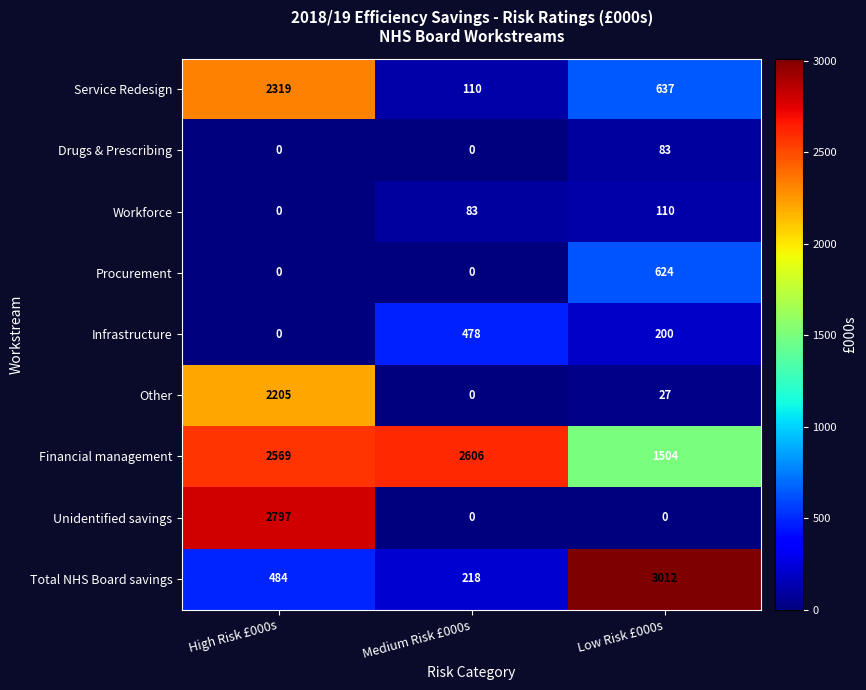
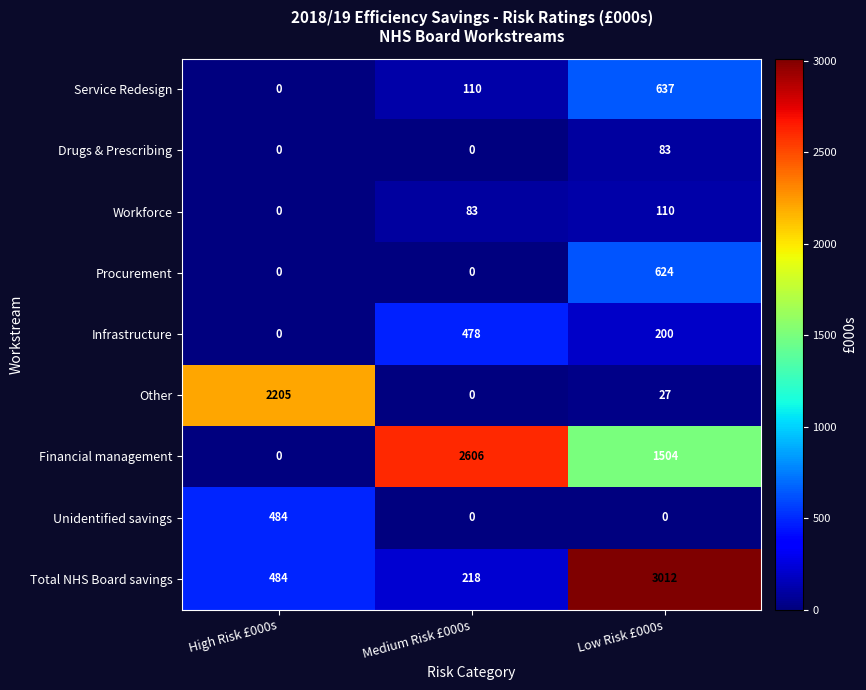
Service Redesign, High Risk £000s: 2319 -> 0
Financial management, High Risk £000s: 2569 -> 0
Unidentified savings, High Risk £000s: 2797 -> 484
